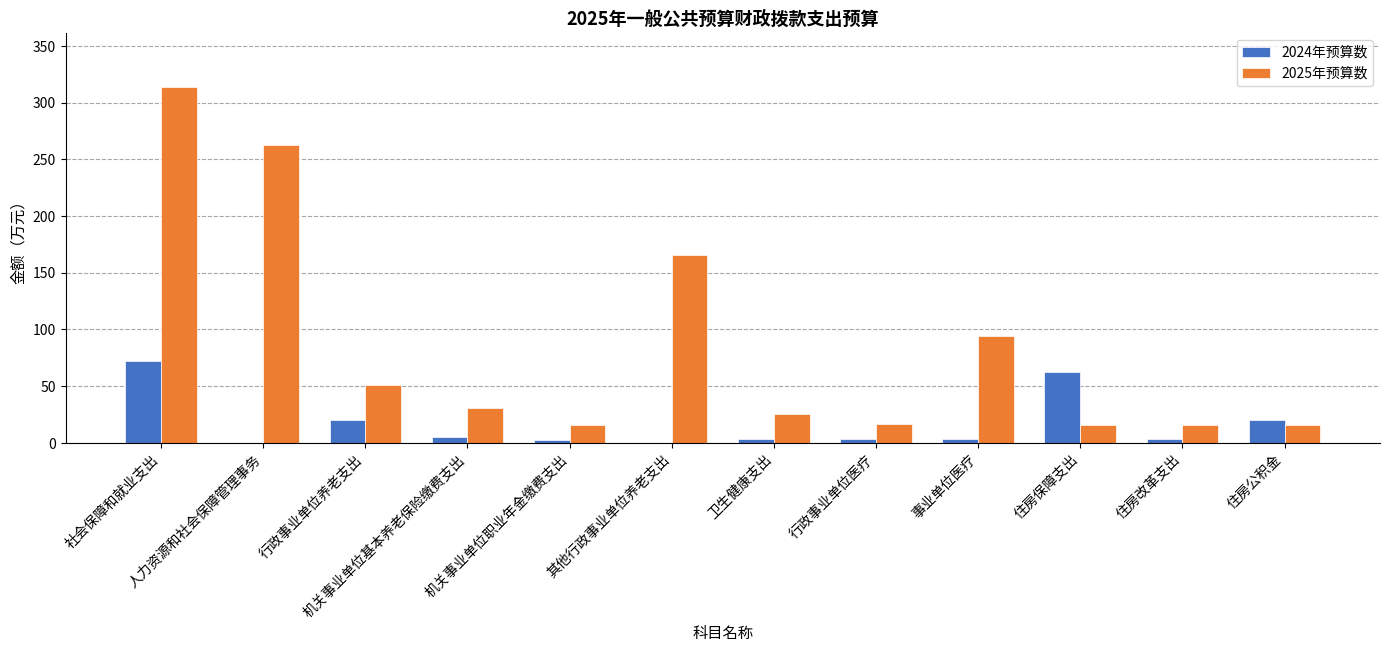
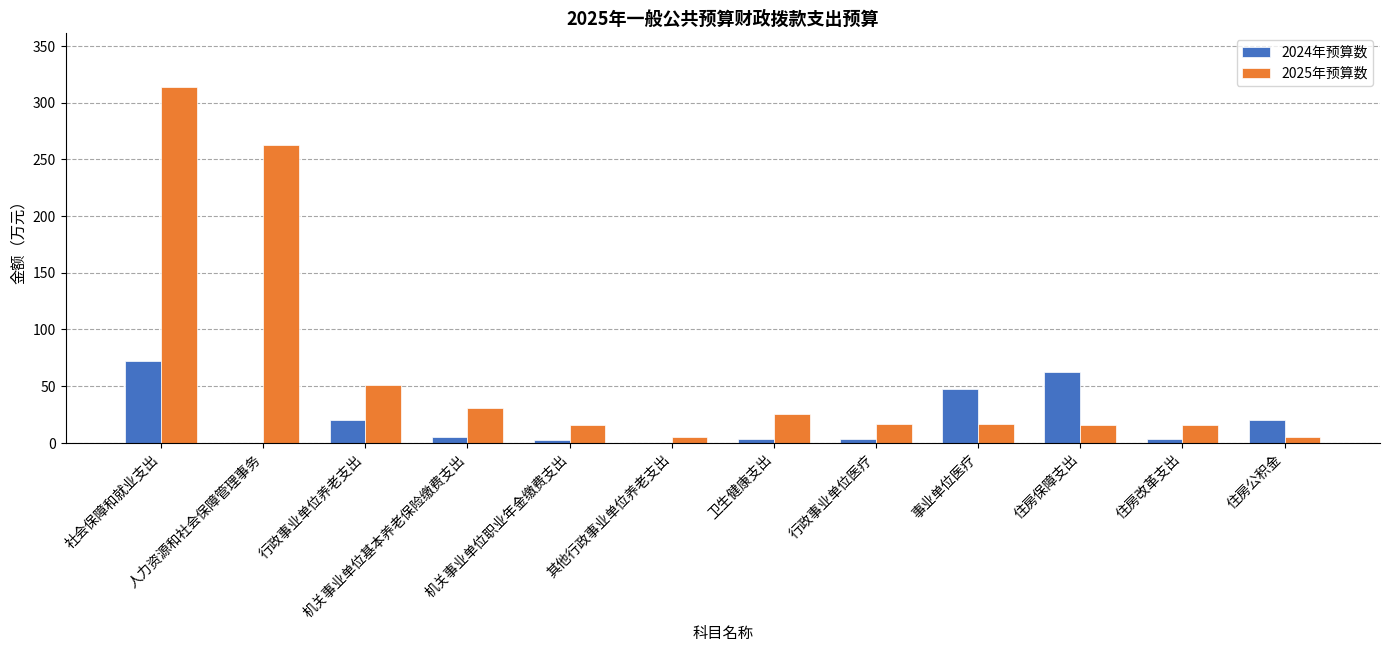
2025年预算数, 其他行政事业单位养老支出: 166 -> 5
2024年预算数, 事业单位医疗: 4 -> 48
2025年预算数, 事业单位医疗: 94 -> 16
2025年预算数, 住房公积金: 16 -> 5
